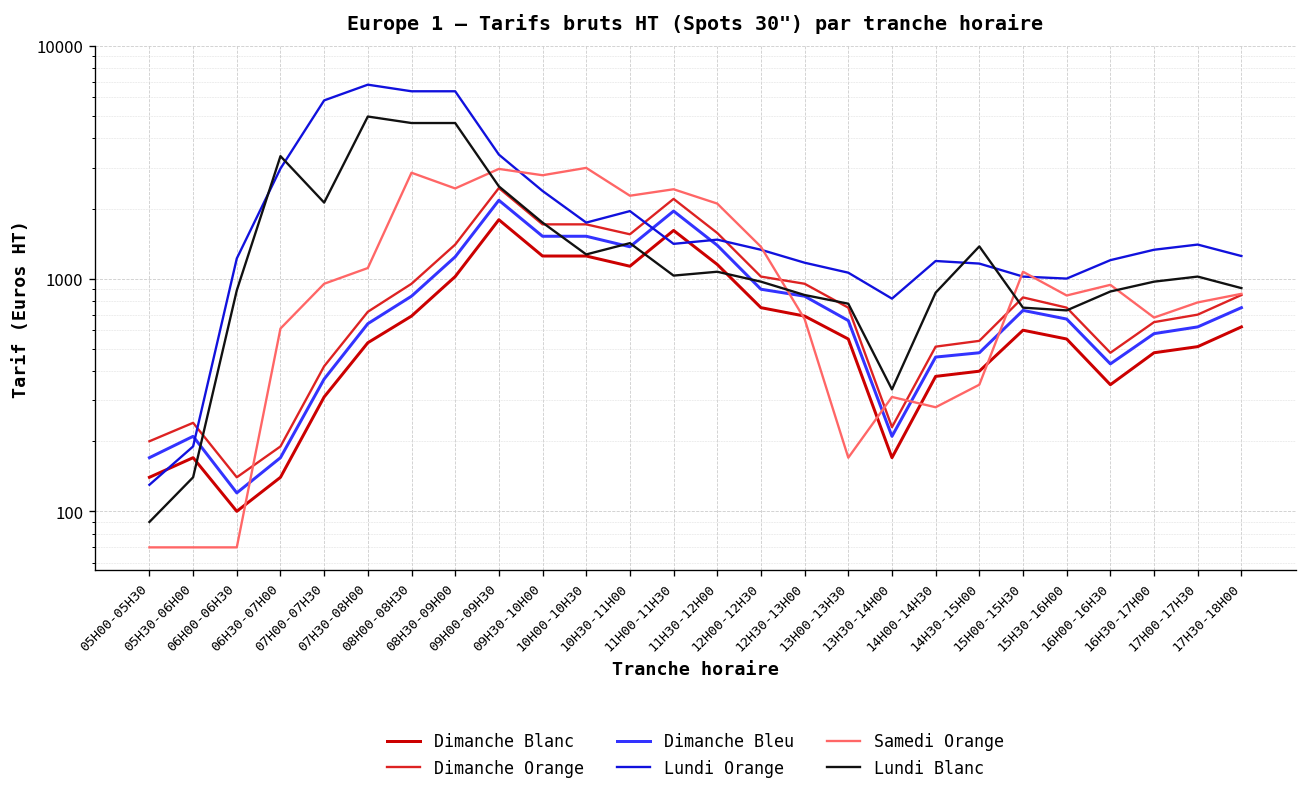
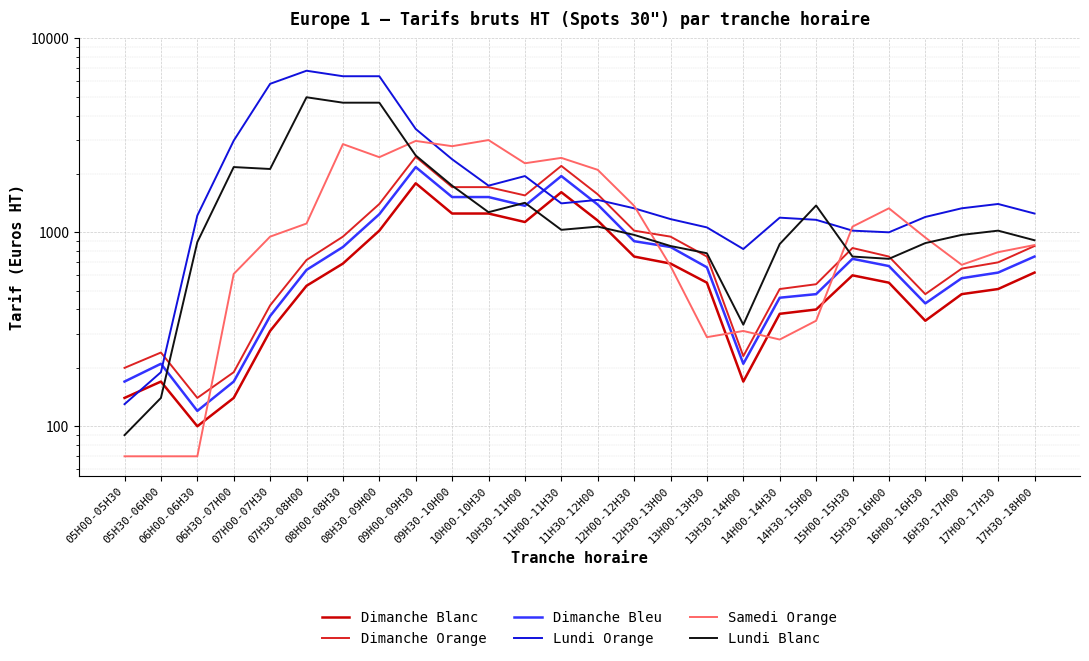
Lundi Blanc, 06H30-07H00: 3400 -> 2200
Samedi Orange, 13H00-13H30: 170 -> 290
Samedi Orange, 15H30-16H00: 800 -> 1300
